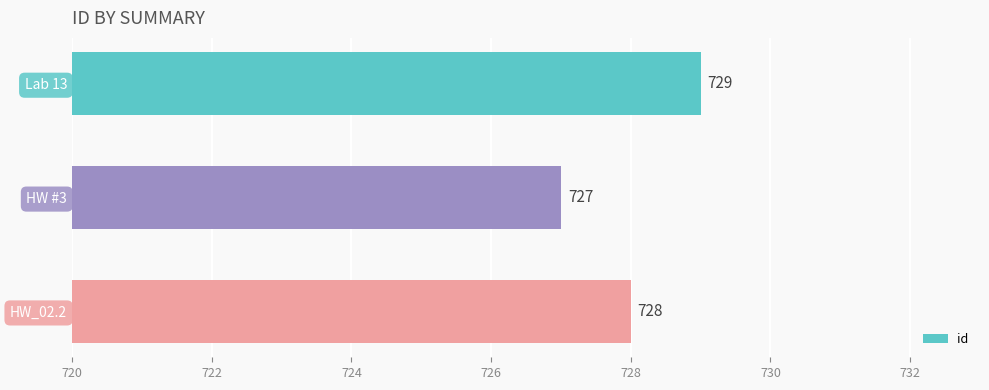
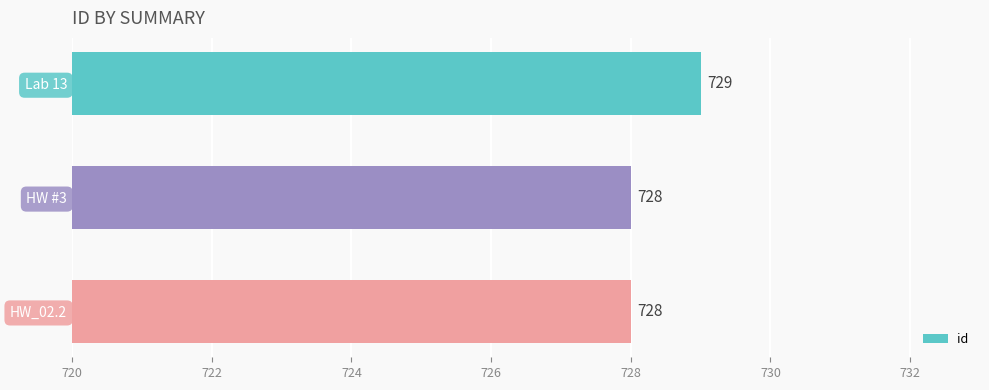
HW #3: 727 -> 728
